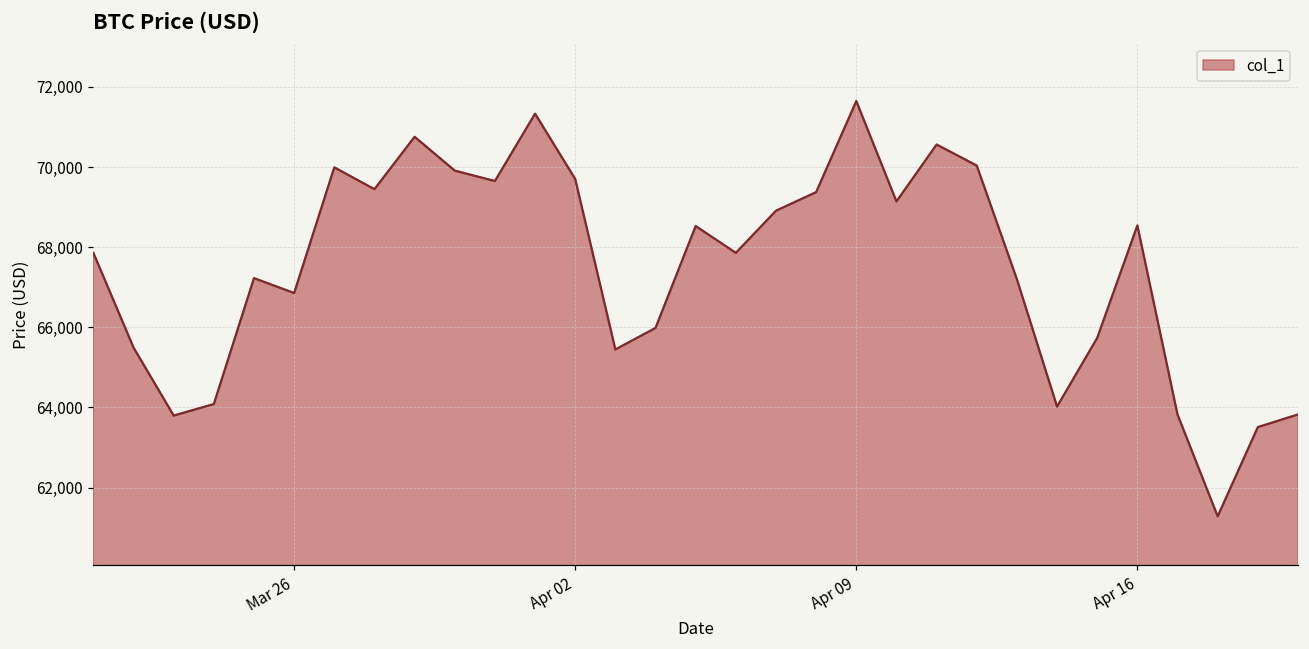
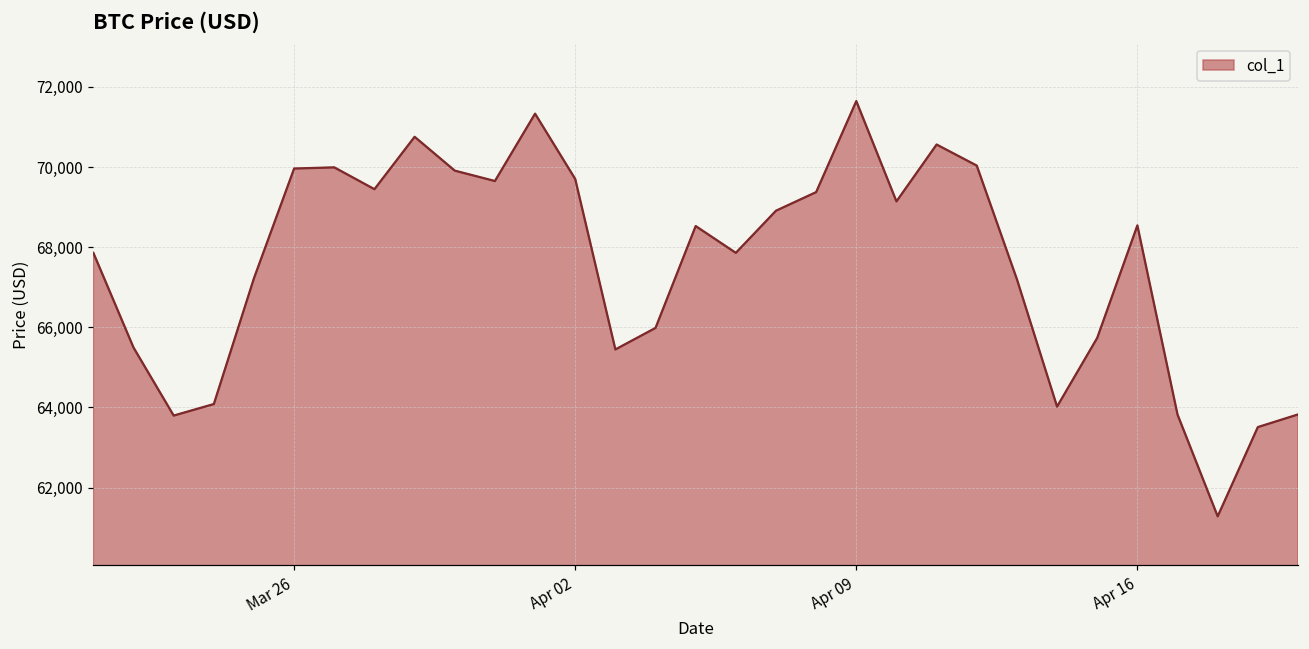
Mar 26: 66,900 -> 70,000
